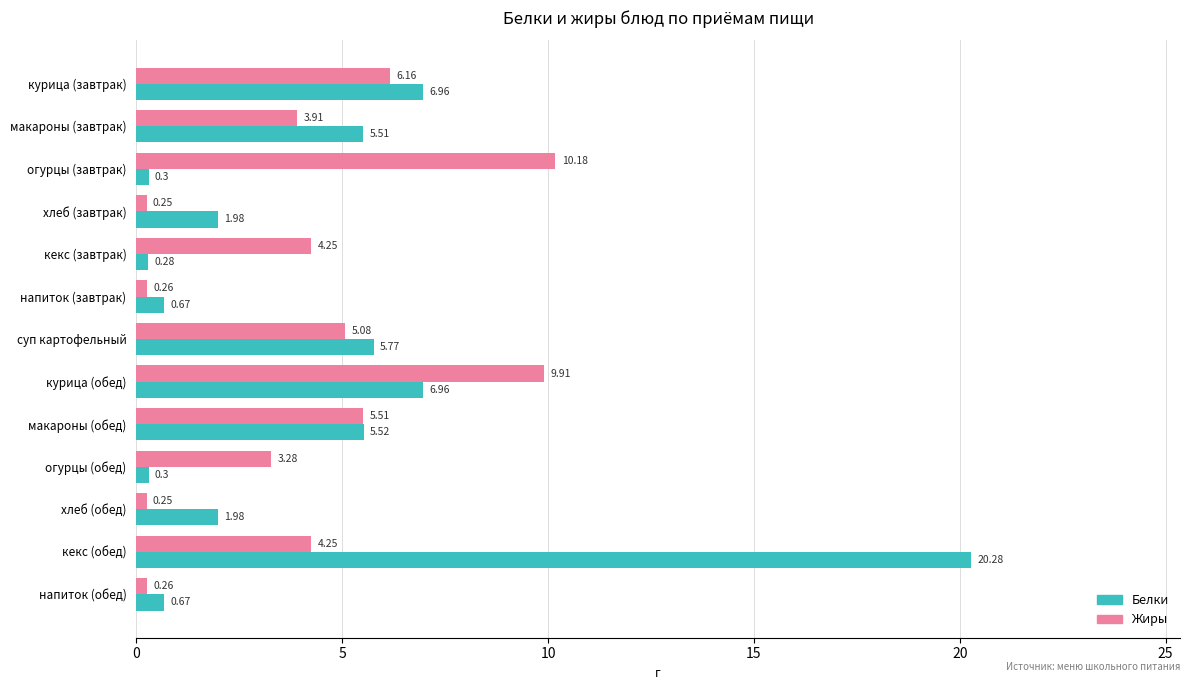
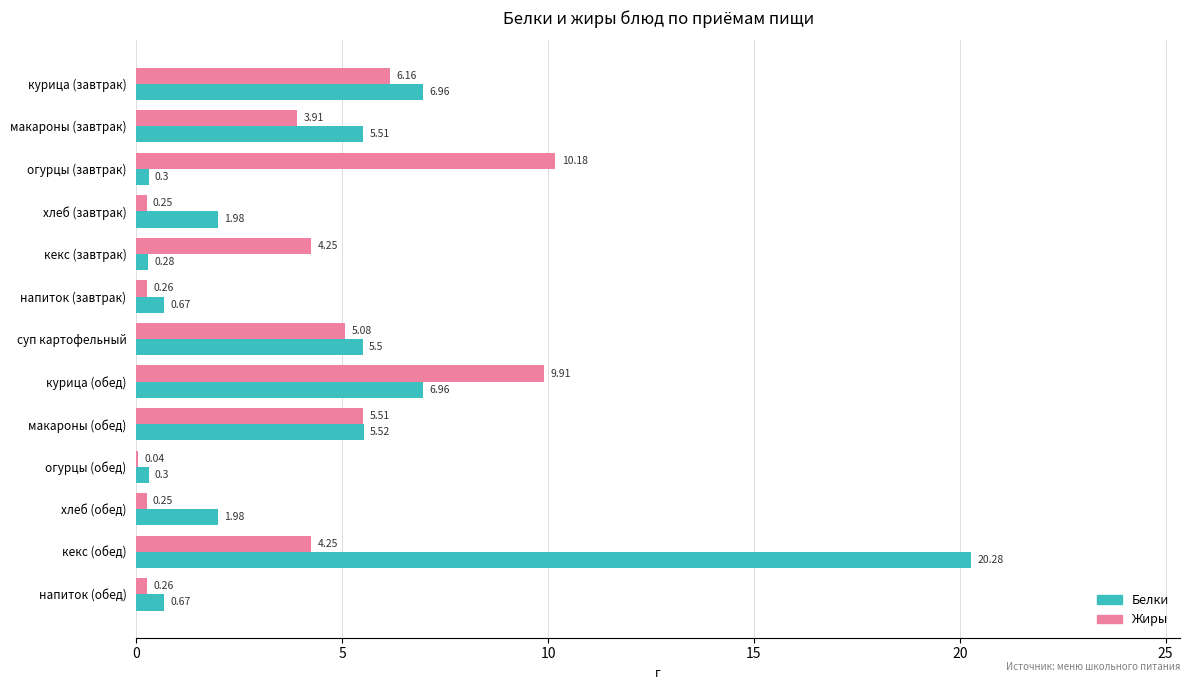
Белки, суп картофельный: 5.77 -> 5.5
Жиры, огурцы (обед): 3.28 -> 0.04
